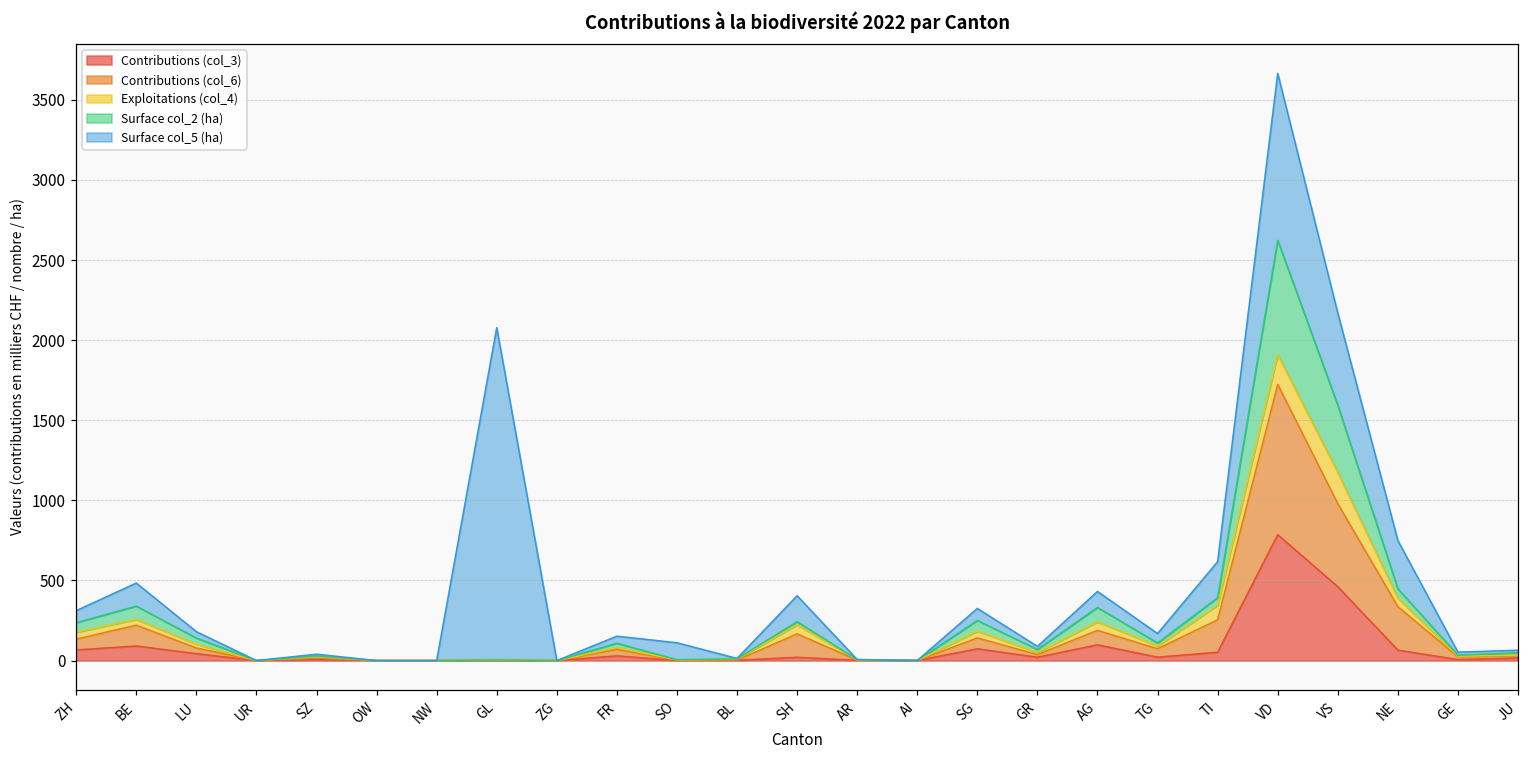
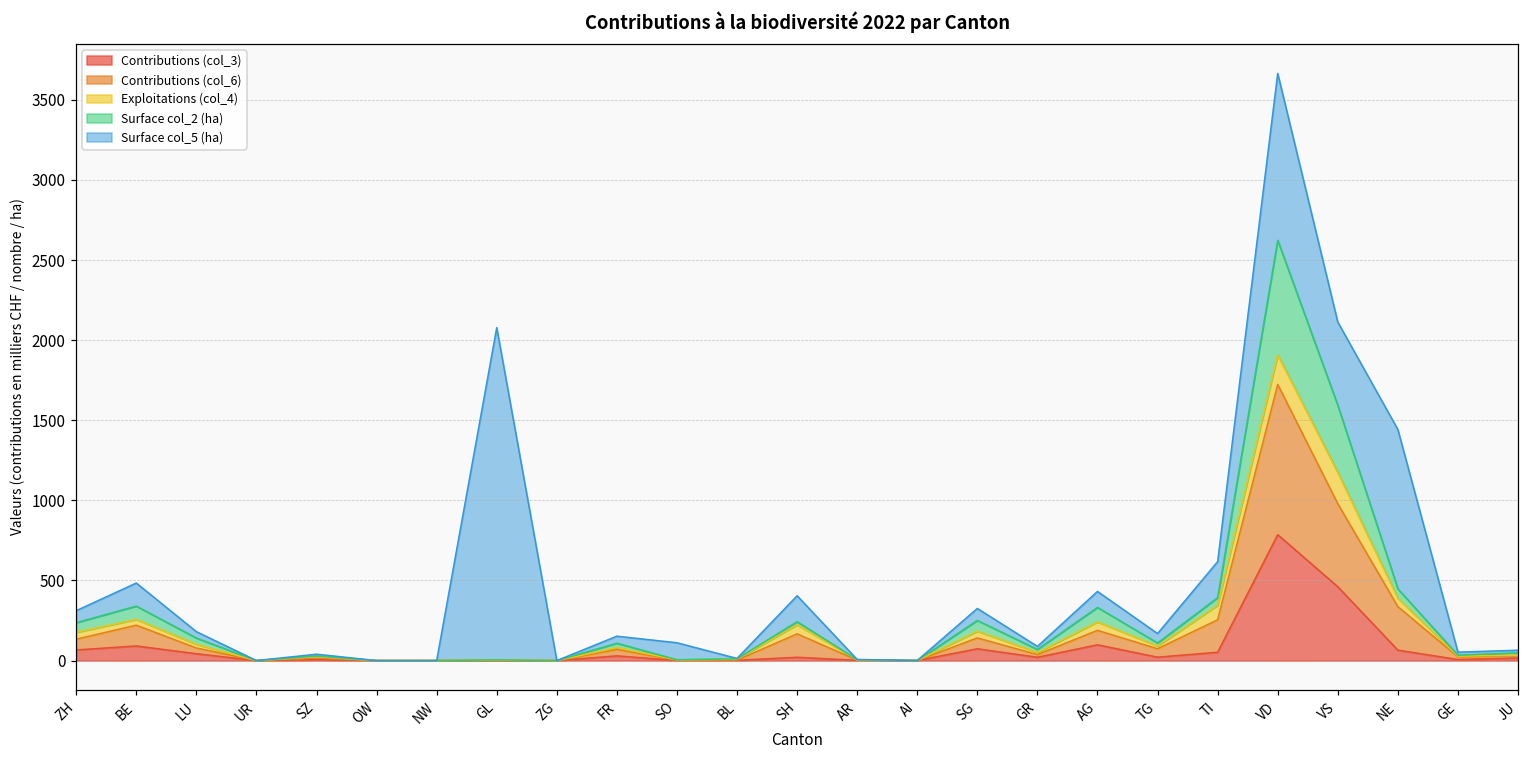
Surface col_5 (ha), VS: 580 -> 520
Surface col_5 (ha), NE: 300 -> 1000
